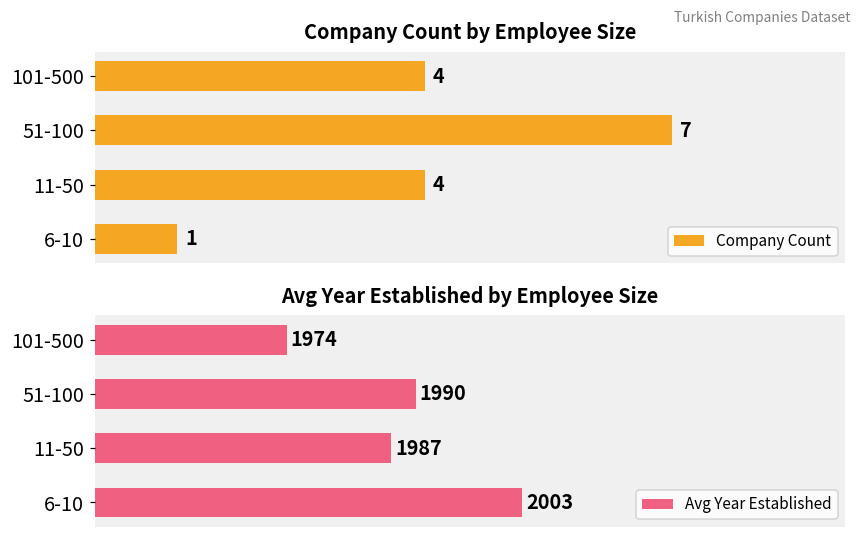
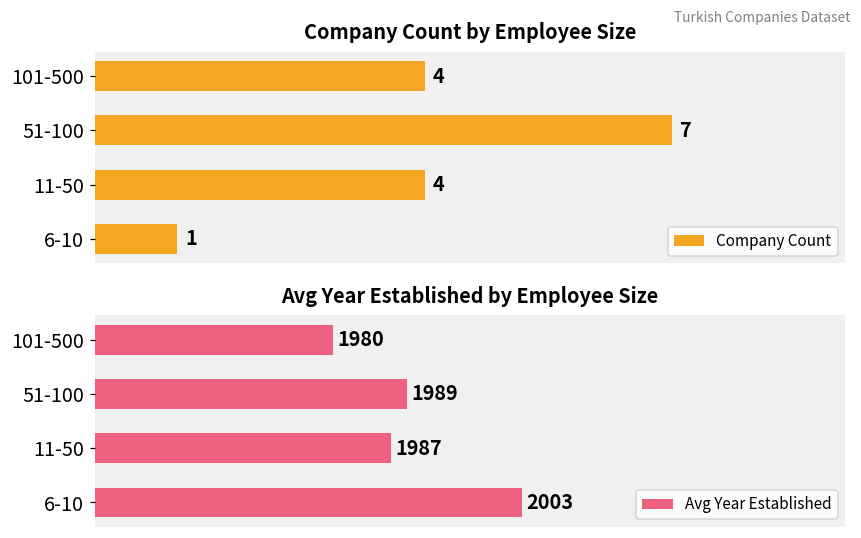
Avg Year Established by Employee Size, 101-500: 1974 -> 1980
Avg Year Established by Employee Size, 51-100: 1990 -> 1989
